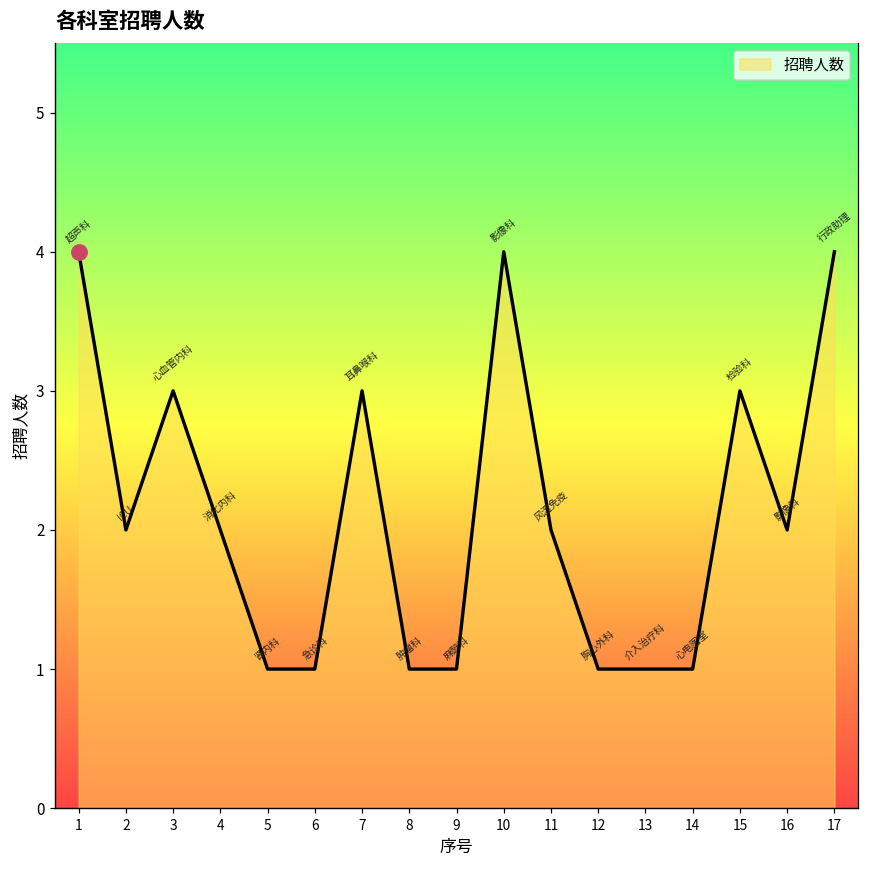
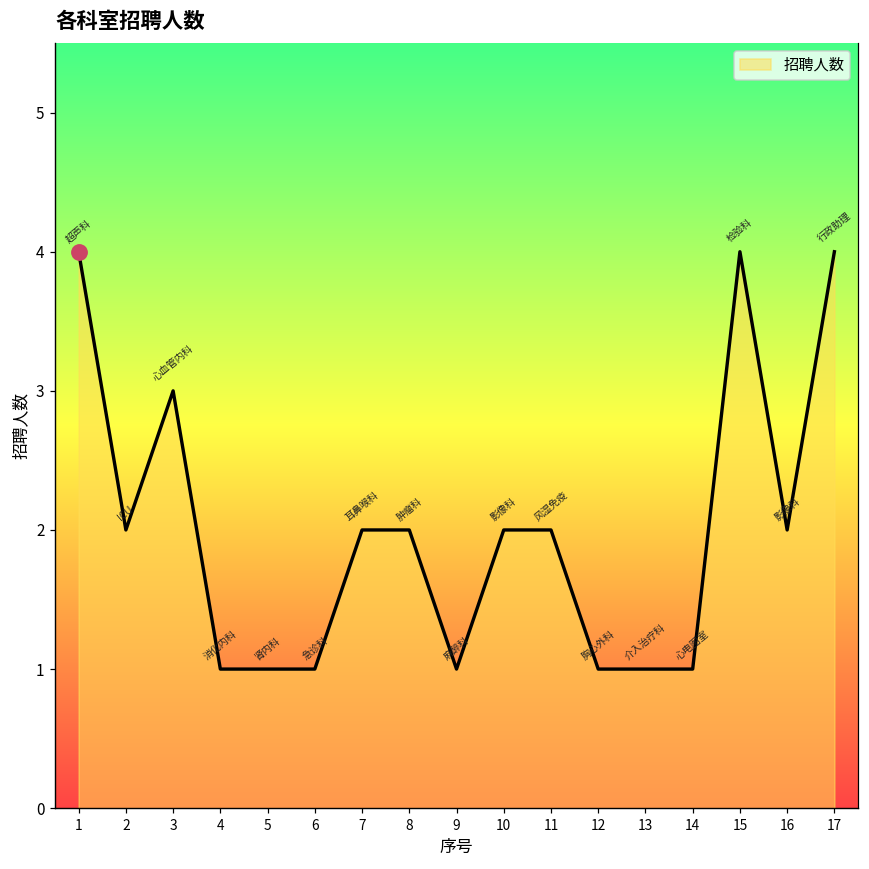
招聘人数, 4: 2 -> 1
招聘人数, 7: 3 -> 2
招聘人数, 8: 1 -> 2
招聘人数, 10: 4 -> 2
招聘人数, 15: 3 -> 4
